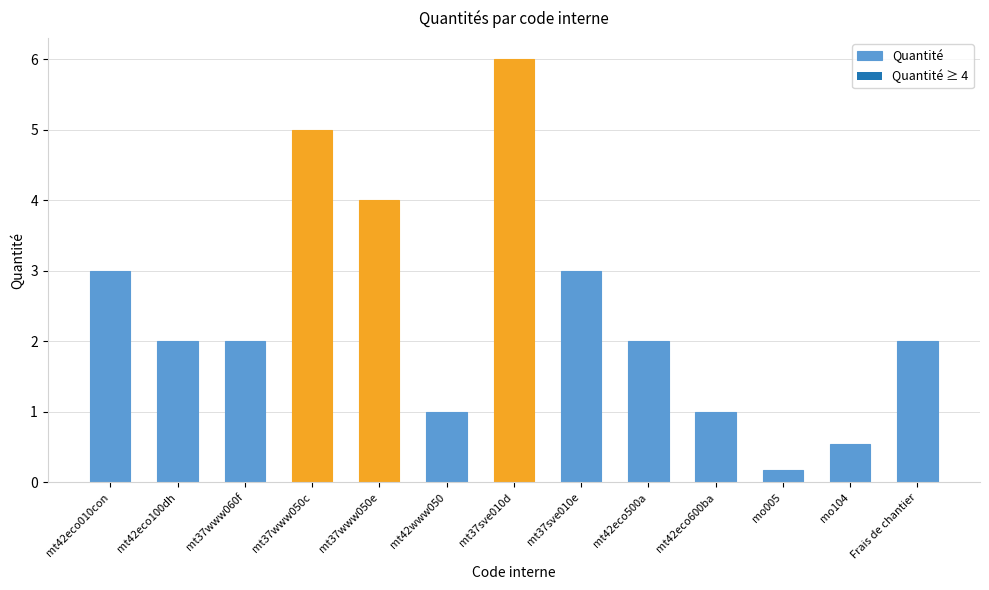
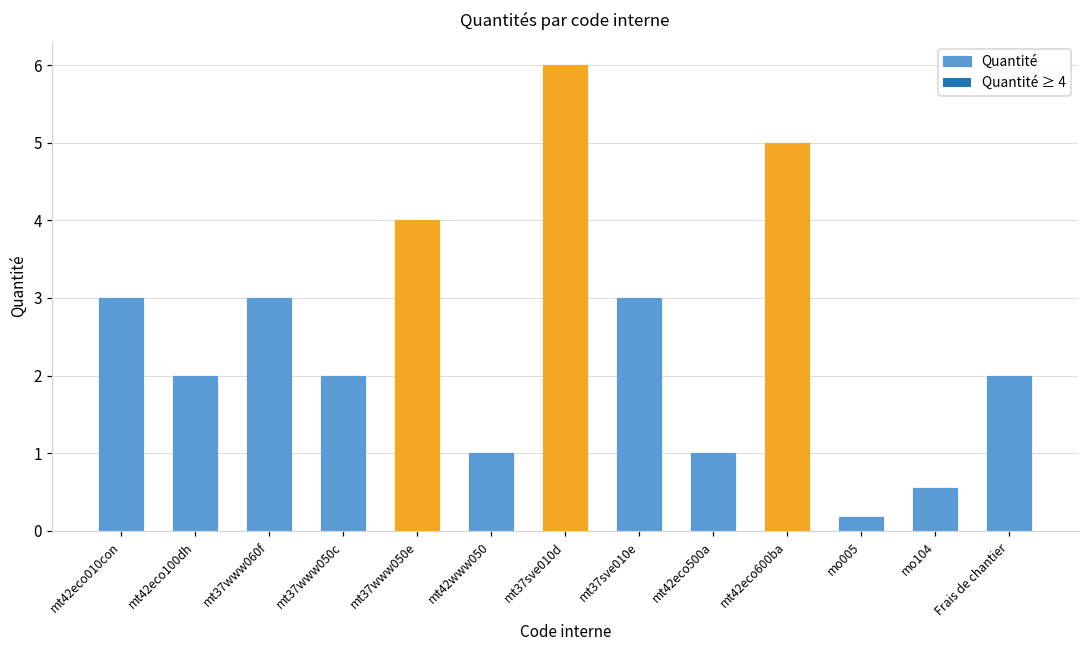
mt37www060f: 2 -> 3
mt37www050c: 5 -> 2
mt42eco500a: 2 -> 1
mt42eco600ba: 1 -> 5
